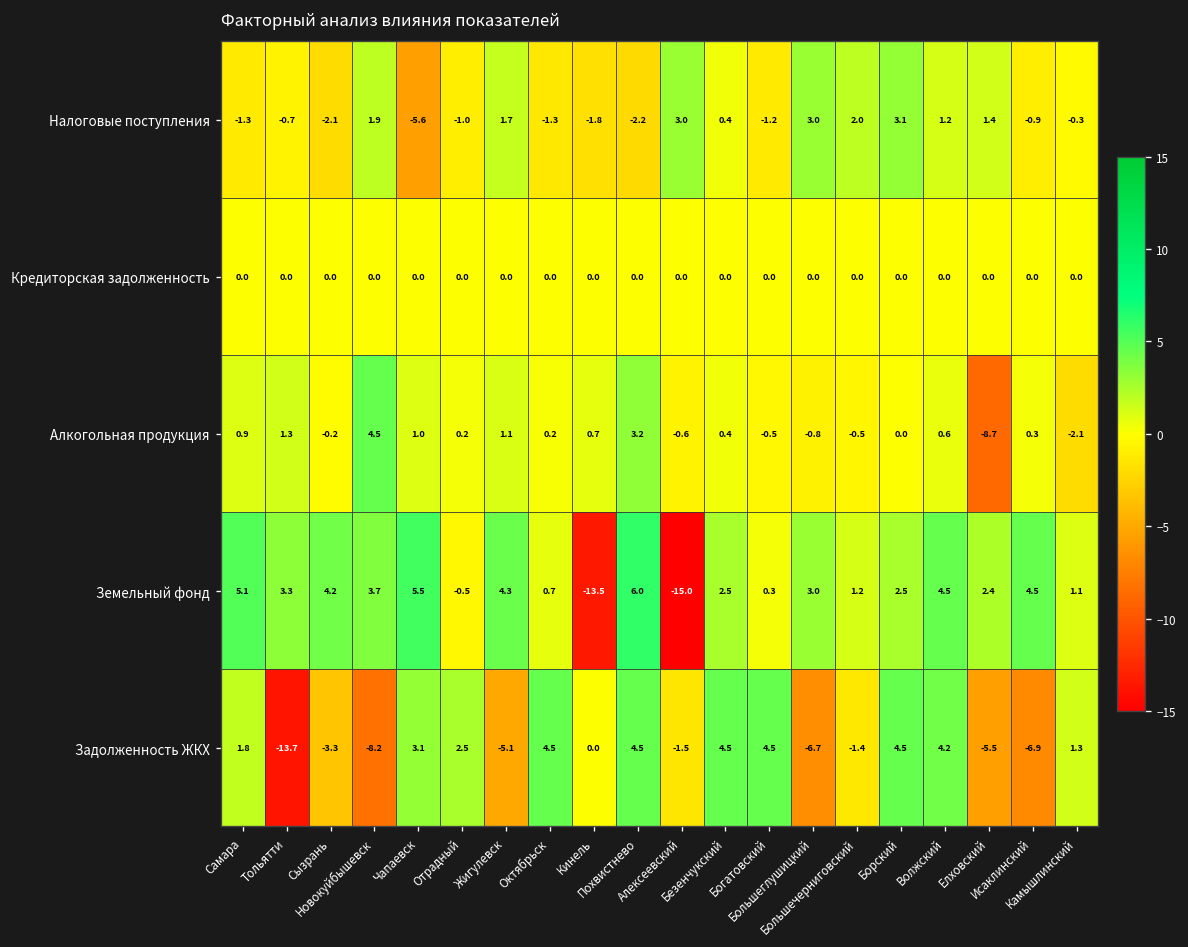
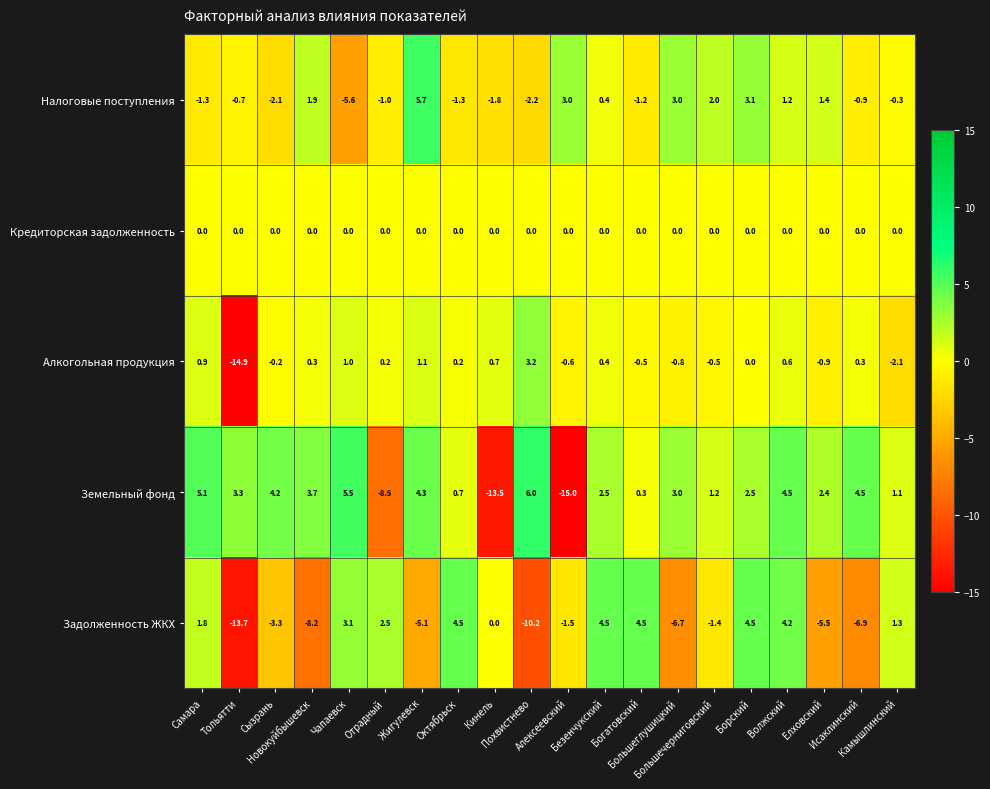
Налоговые поступления, Жигулевск: 1.7 -> 5.7
Алкогольная продукция, Тольятти: 1.3 -> -14.9
Алкогольная продукция, Новокуйбышевск: 4.5 -> 0.3
Алкогольная продукция, Елховский: -8.7 -> -0.9
Земельный фонд, Отрадный: -0.5 -> -8.5
Задолженность ЖКХ, Похвистнево: 4.5 -> -10.2
